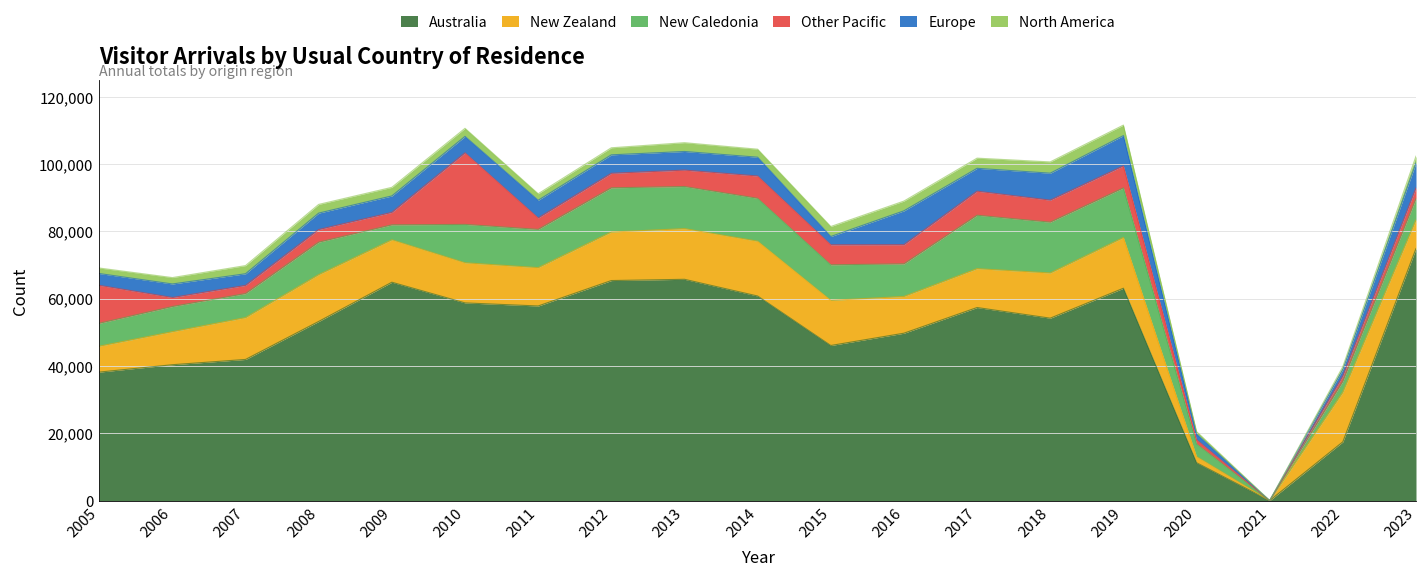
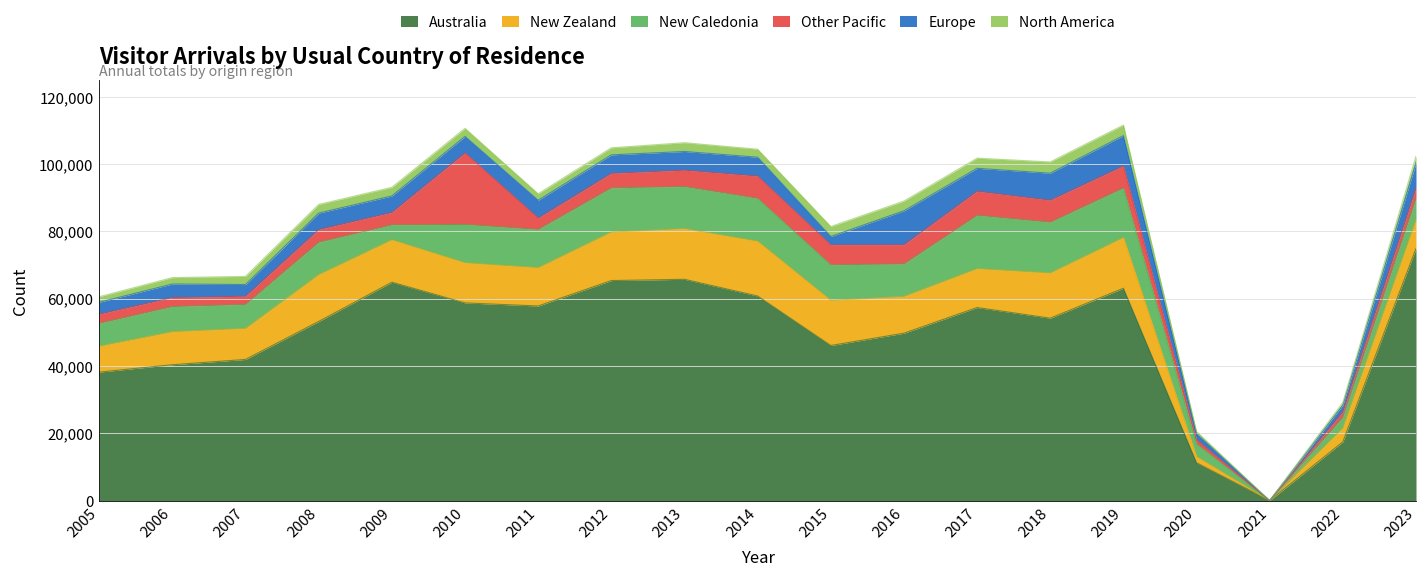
Other Pacific, 2005: 11,000 -> 3,000
New Zealand, 2007: 12,000 -> 9,000
New Zealand, 2022: 15,000 -> 4,000
